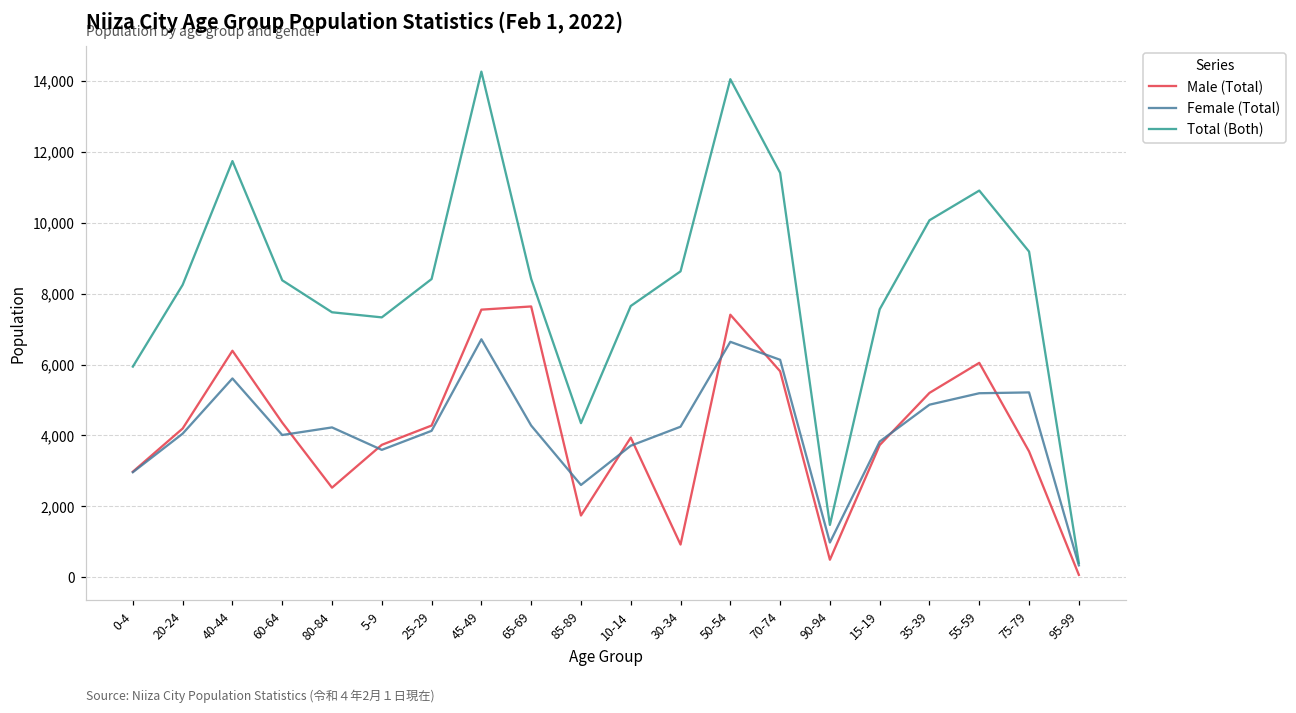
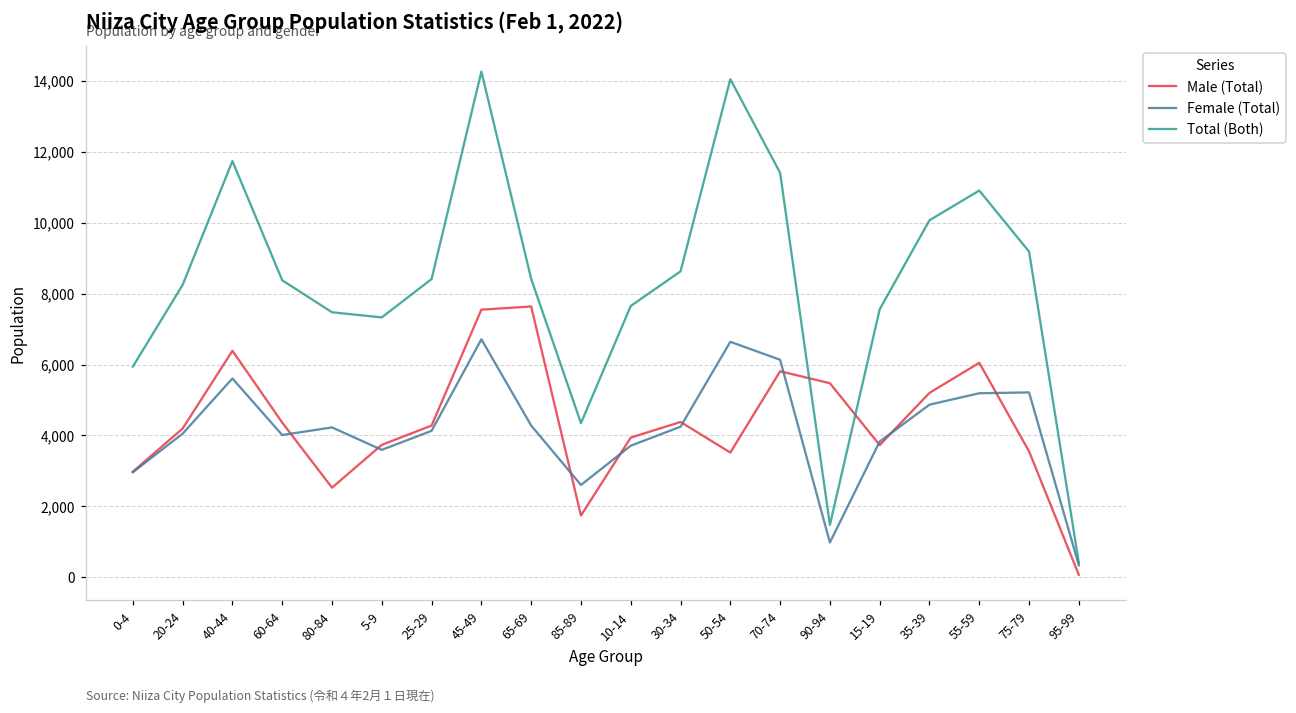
Male (Total), 30-34: 900 -> 4,400
Male (Total), 50-54: 7,400 -> 3,500
Male (Total), 90-94: 500 -> 5,500
